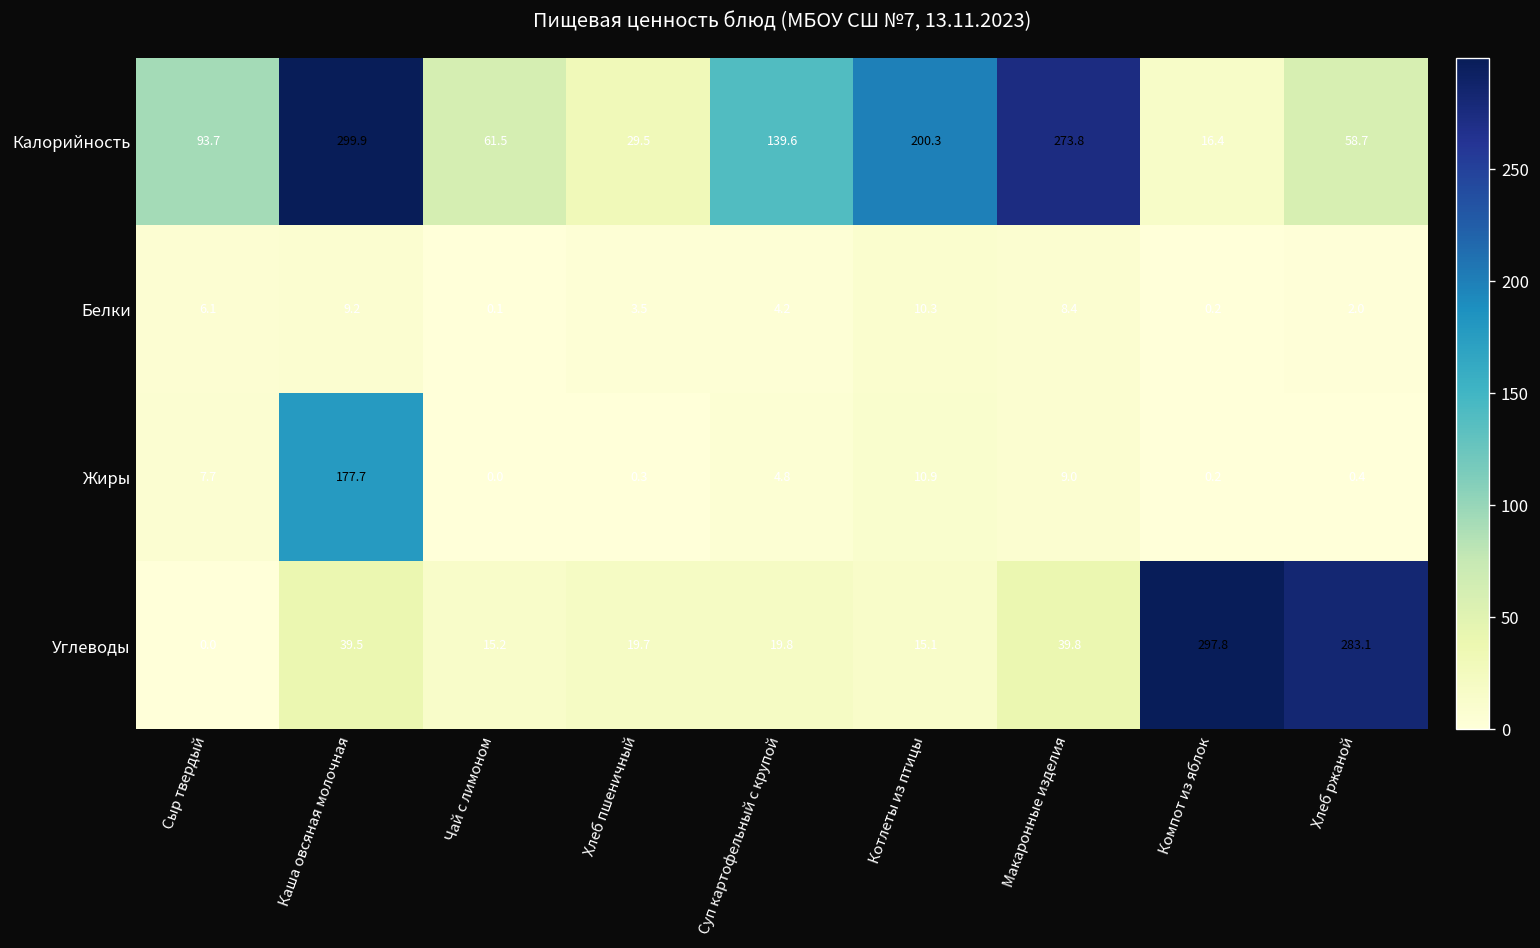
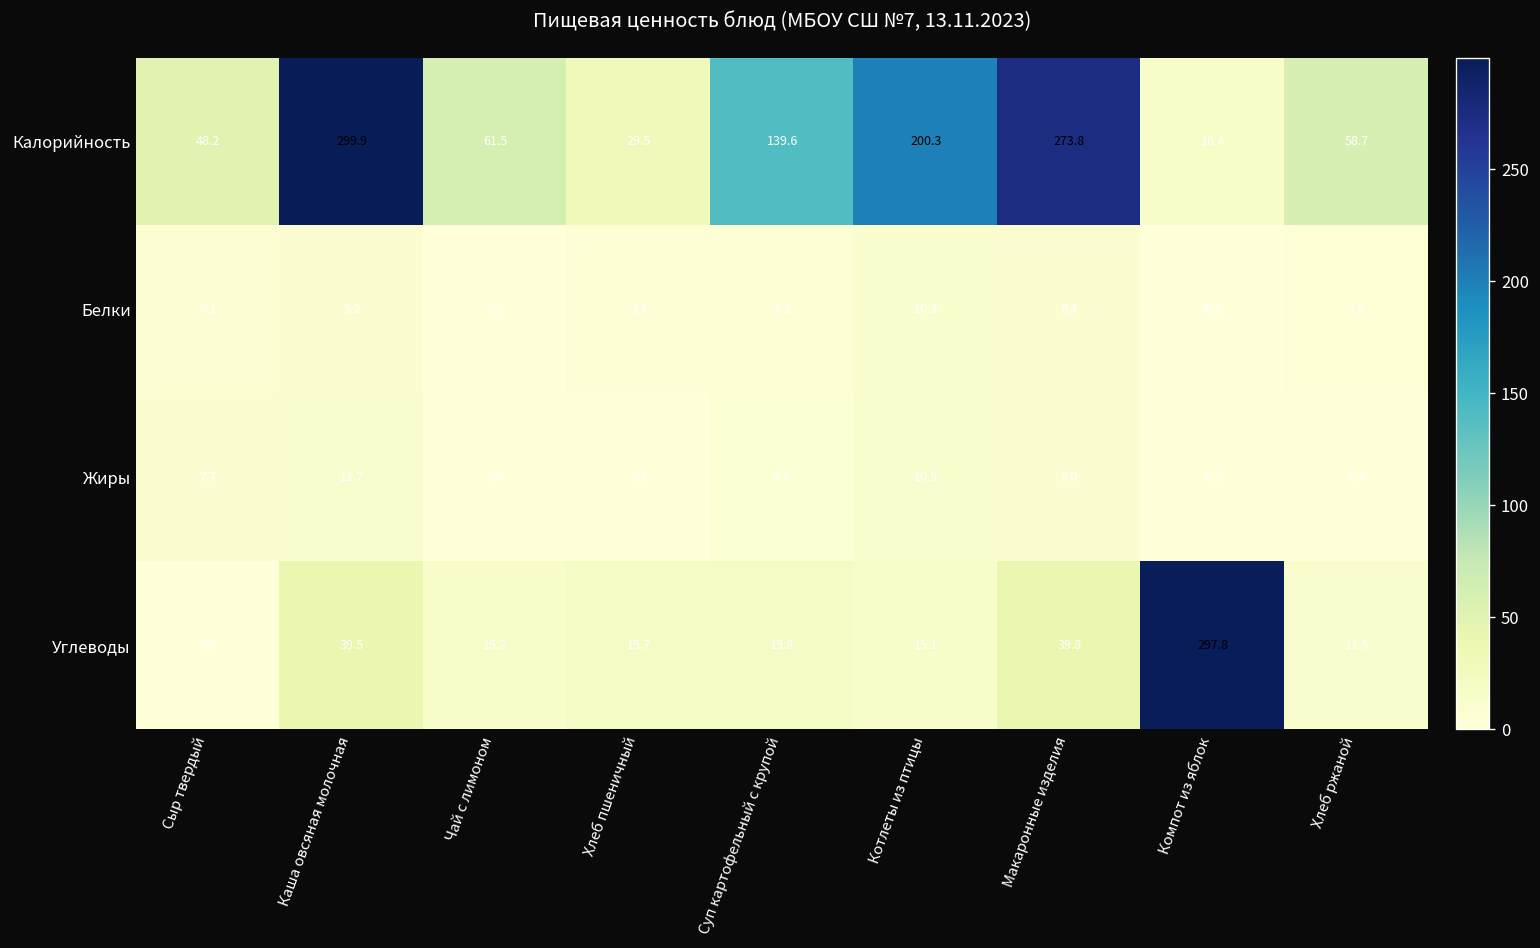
Калорийность, Сыр твердый: 93.7 -> 48.2
Жиры, Каша овсяная молочная: 177.7 -> 11.7
Углеводы, Хлеб ржаной: 283.1 -> 11.9
